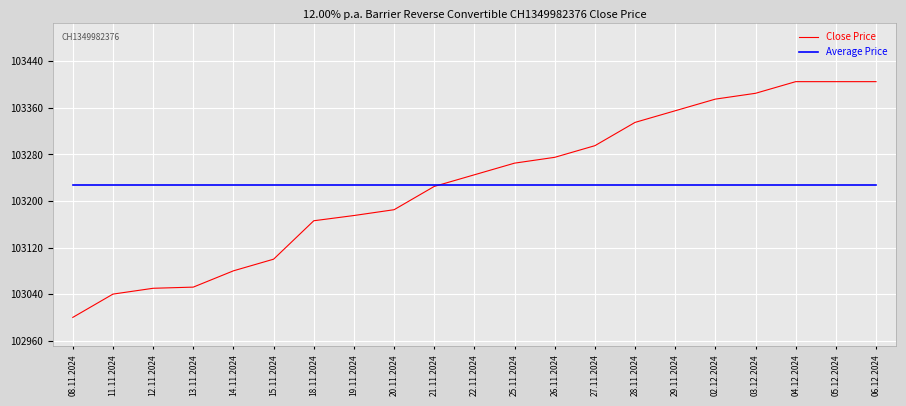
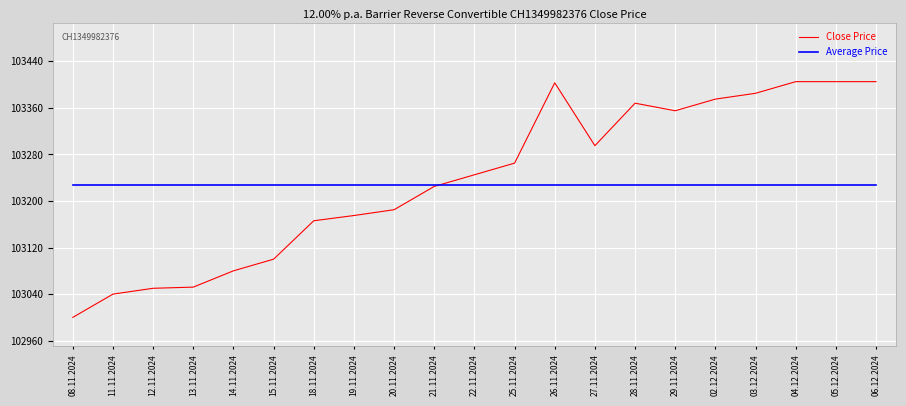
Close Price, 26.11.2024: 103280 -> 103400
Close Price, 28.11.2024: 103340 -> 103370
